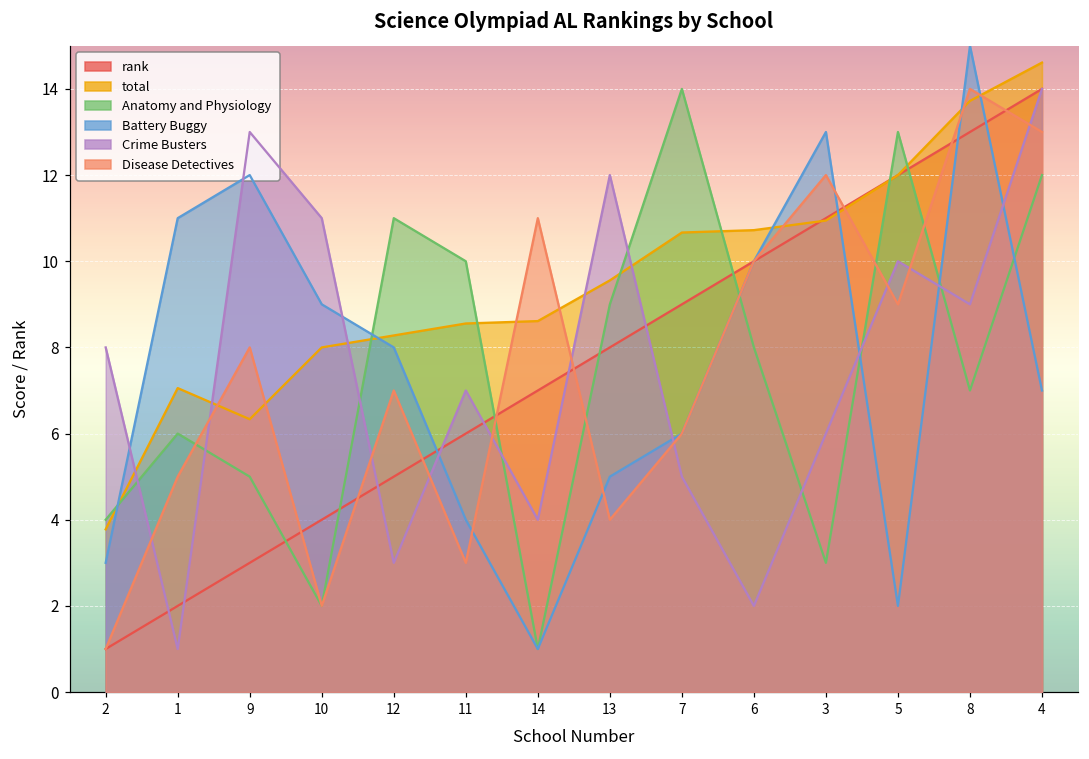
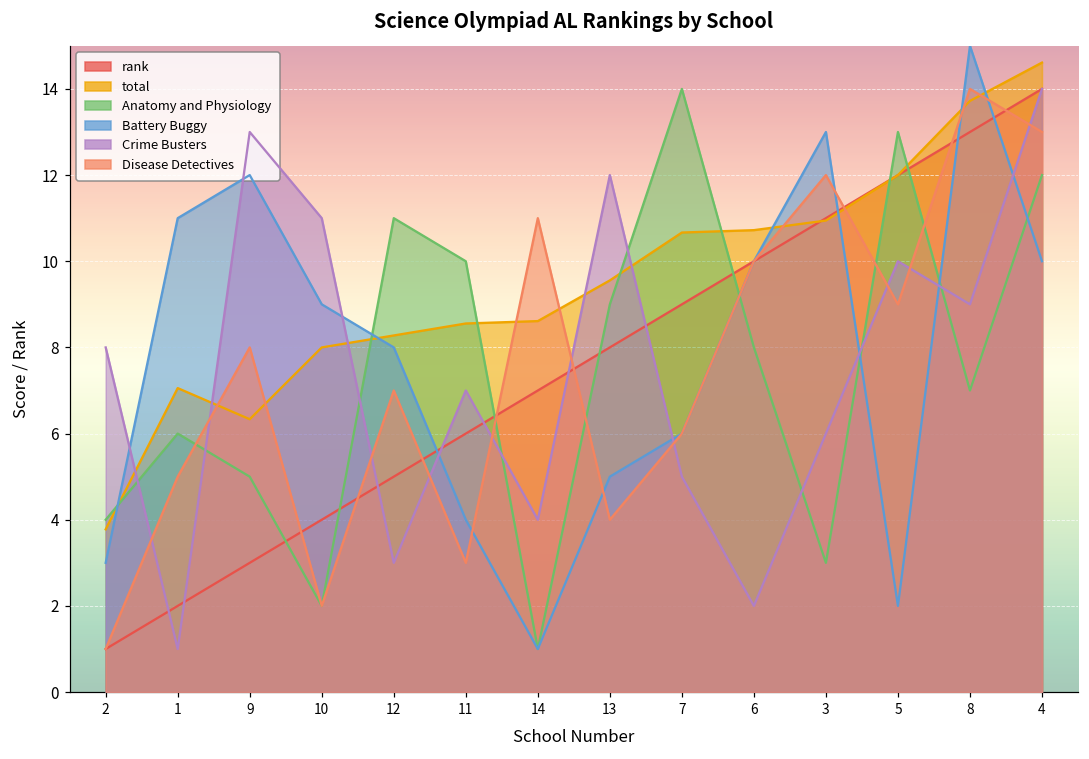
Battery Buggy, 4: 7 -> 10
